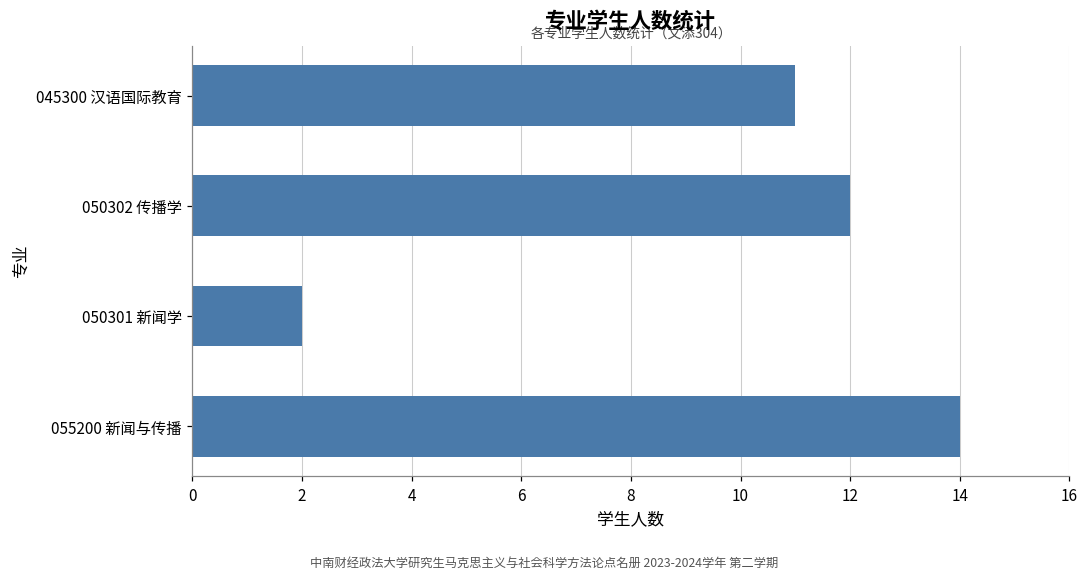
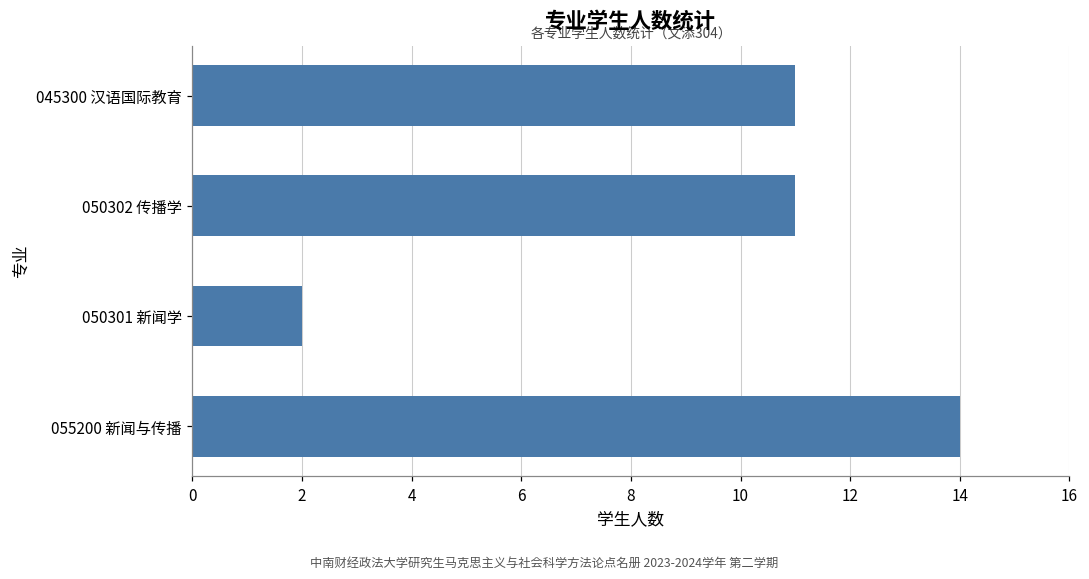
050302 传播学: 12 -> 11
